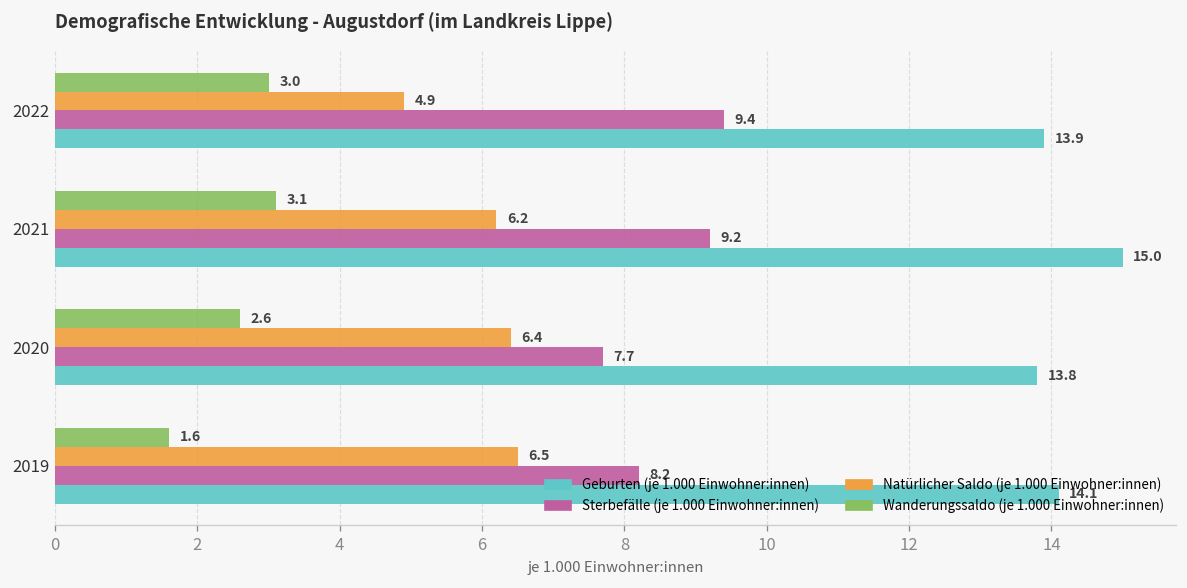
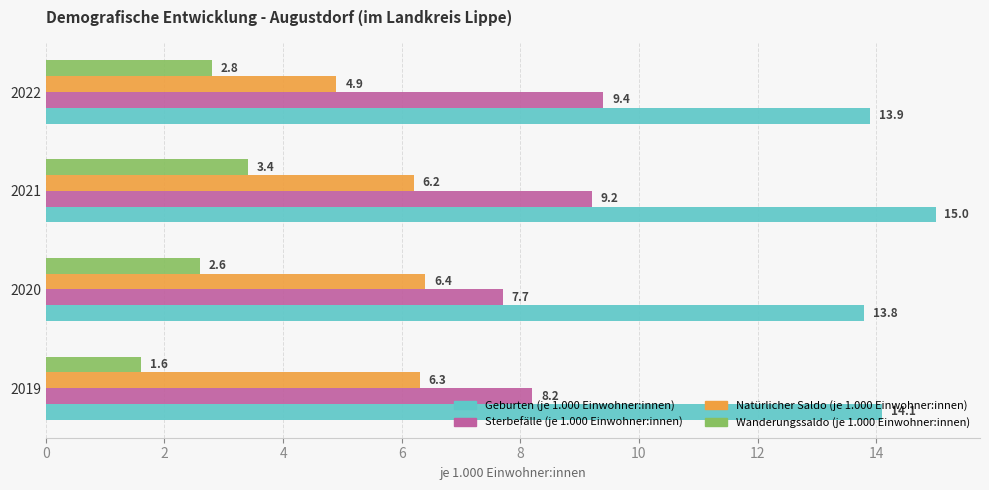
Wanderungssaldo (je 1.000 Einwohner:innen), 2022: 3.0 -> 2.8
Wanderungssaldo (je 1.000 Einwohner:innen), 2021: 3.1 -> 3.4
Natürlicher Saldo (je 1.000 Einwohner:innen), 2019: 6.5 -> 6.3
